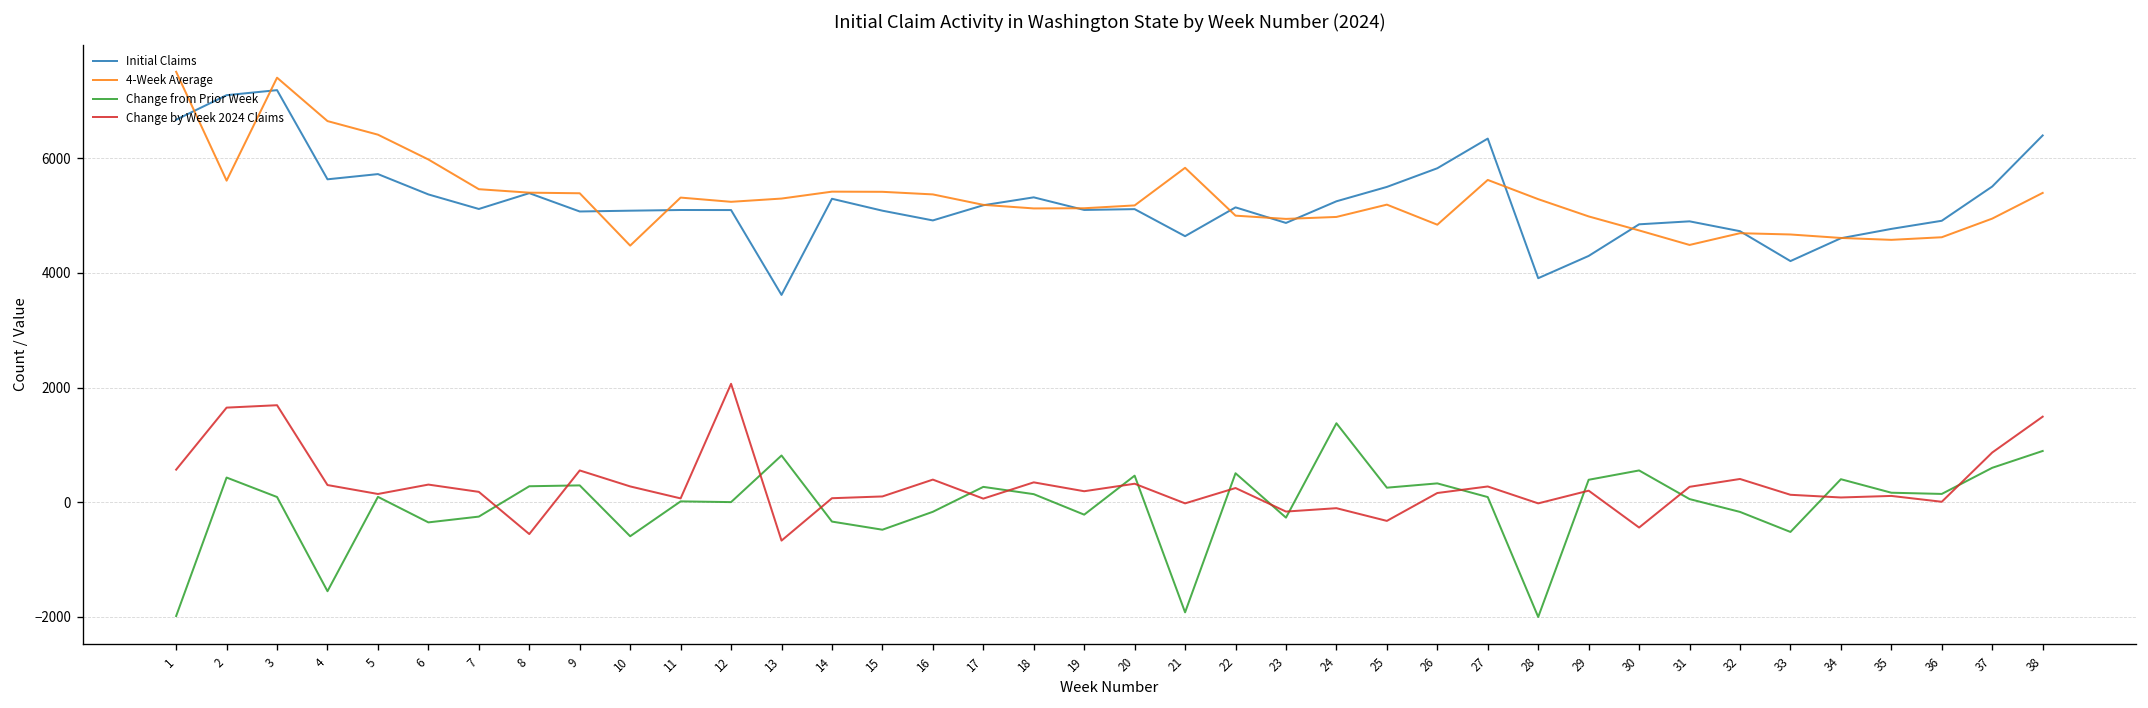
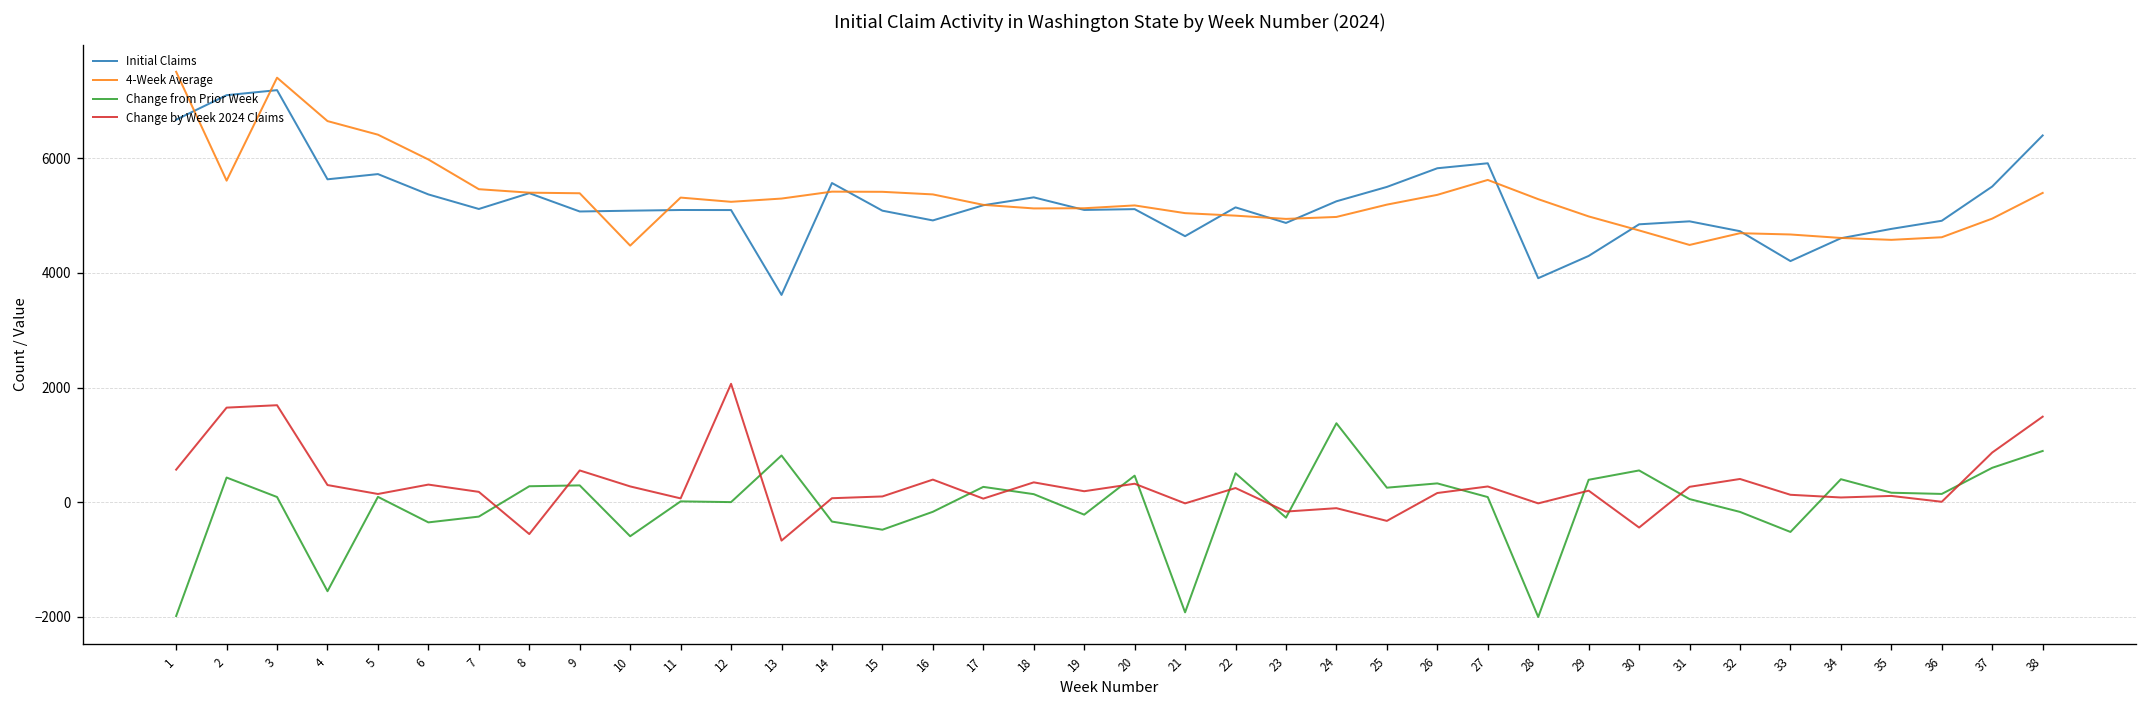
Initial Claims, 14: 5300 -> 5600
4-Week Average, 21: 5800 -> 5000
4-Week Average, 26: 4800 -> 5400
Initial Claims, 27: 6300 -> 5900
